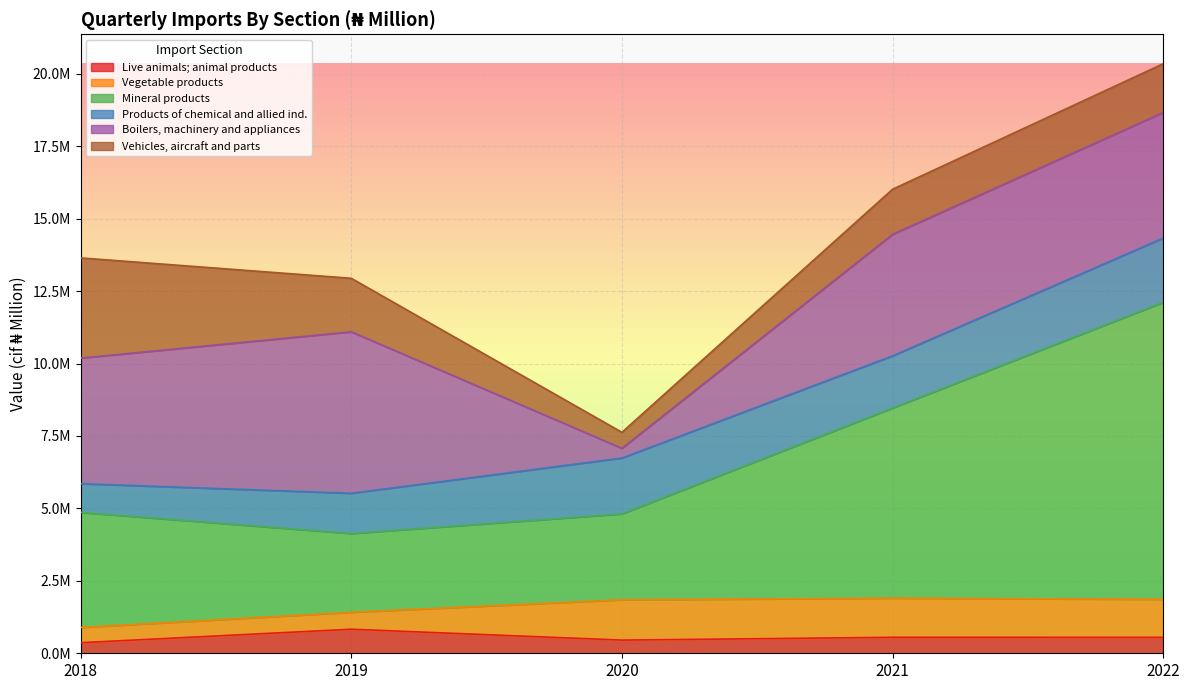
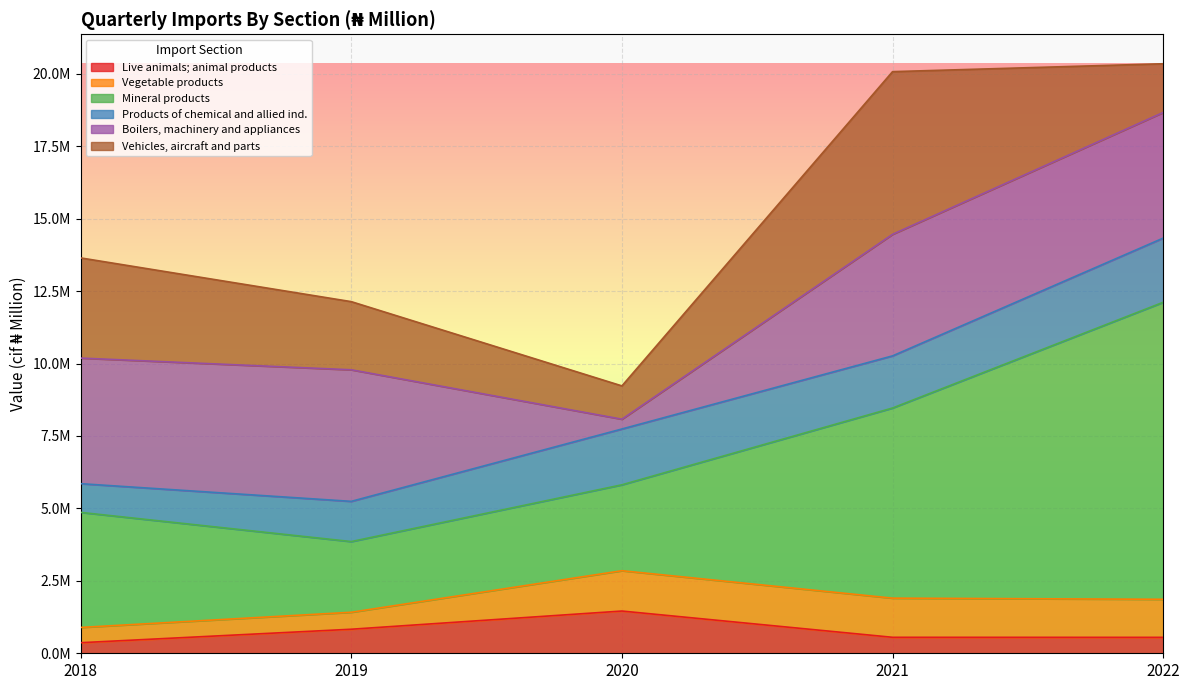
Mineral products, 2019: 2700000 -> 2400000
Boilers, machinery and appliances, 2019: 5600000 -> 4500000
Vehicles, aircraft and parts, 2019: 1800000 -> 2400000
Live animals; animal products, 2020: 500000 -> 1500000
Vehicles, aircraft and parts, 2020: 600000 -> 1100000
Vehicles, aircraft and parts, 2021: 1600000 -> 5600000
